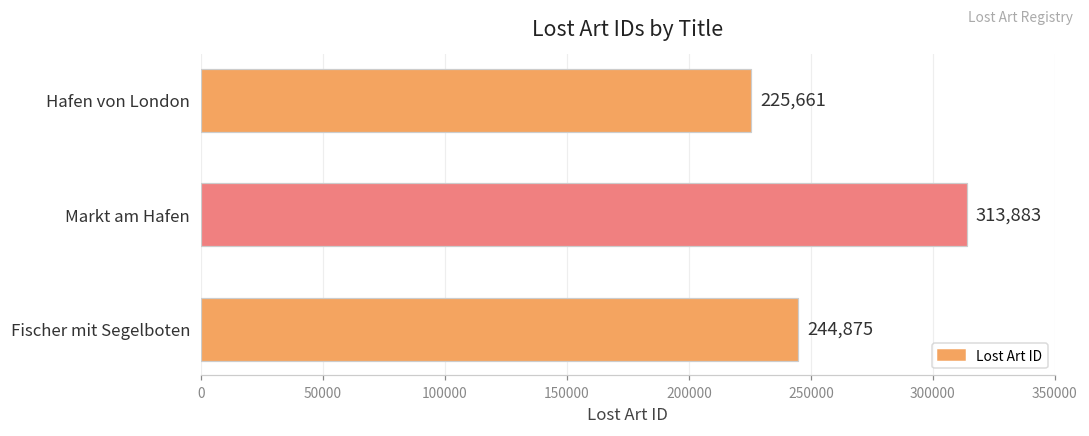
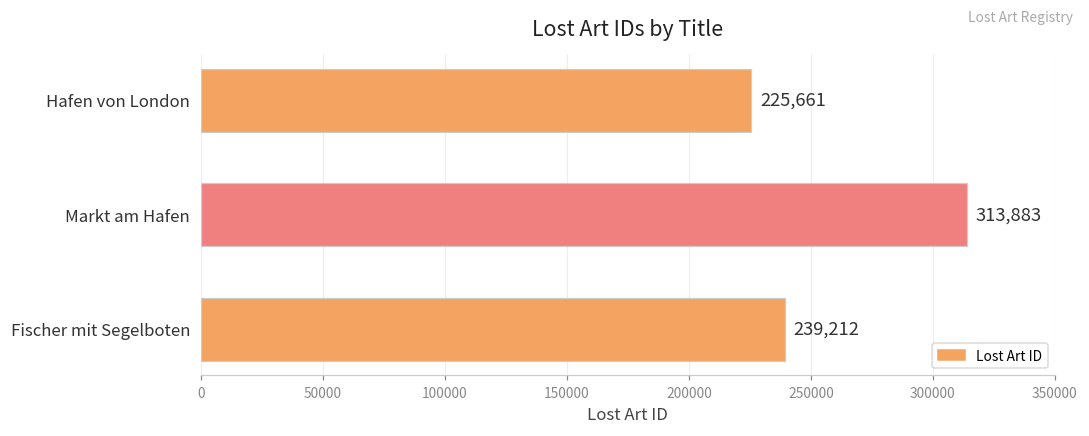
Fischer mit Segelboten: 244,875 -> 239,212
